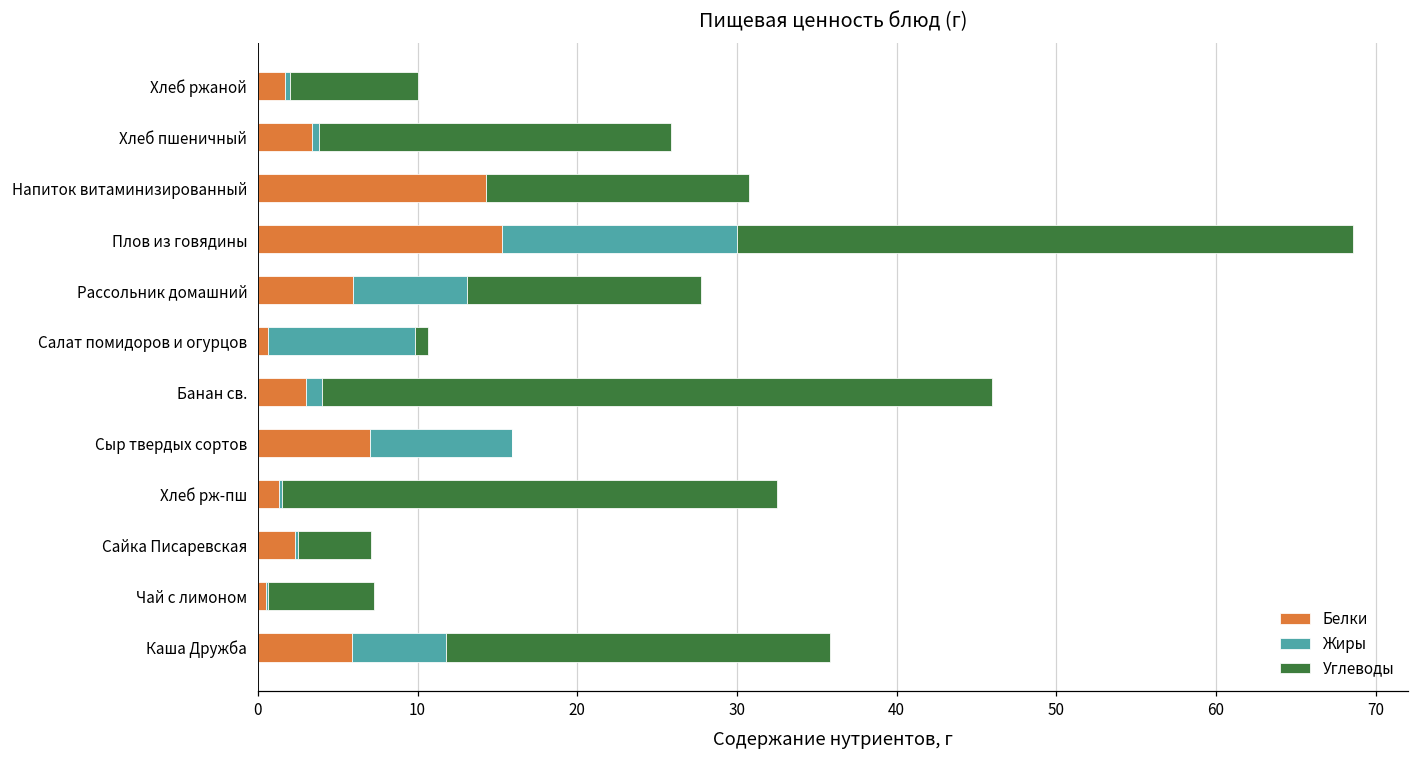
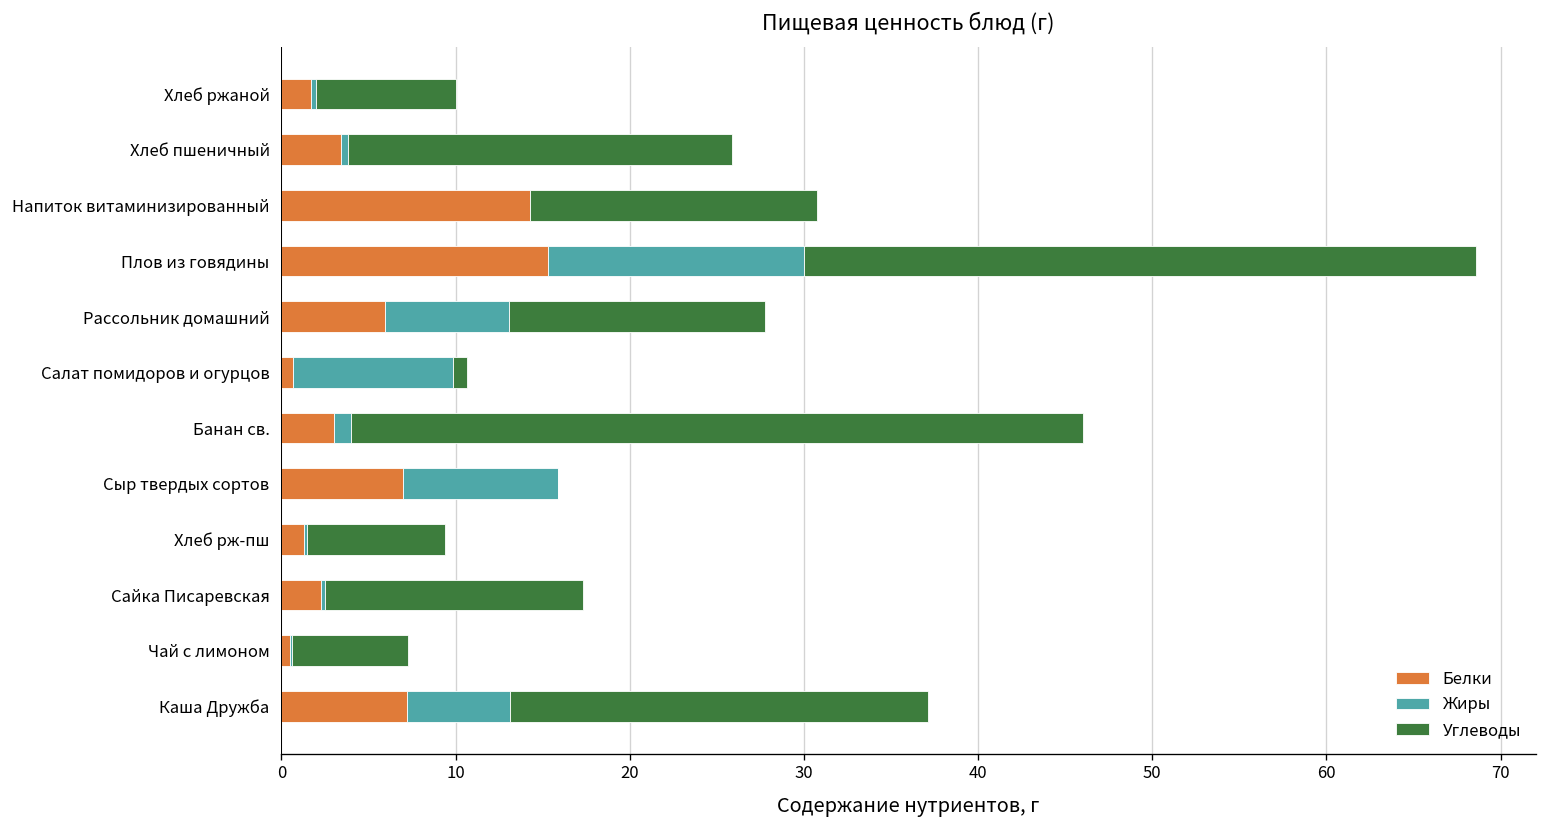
Углеводы, Хлеб рж-пш: 31.0 -> 7.9
Углеводы, Сайка Писаревская: 4.6 -> 14.8
Белки, Каша Дружба: 5.9 -> 7.2
